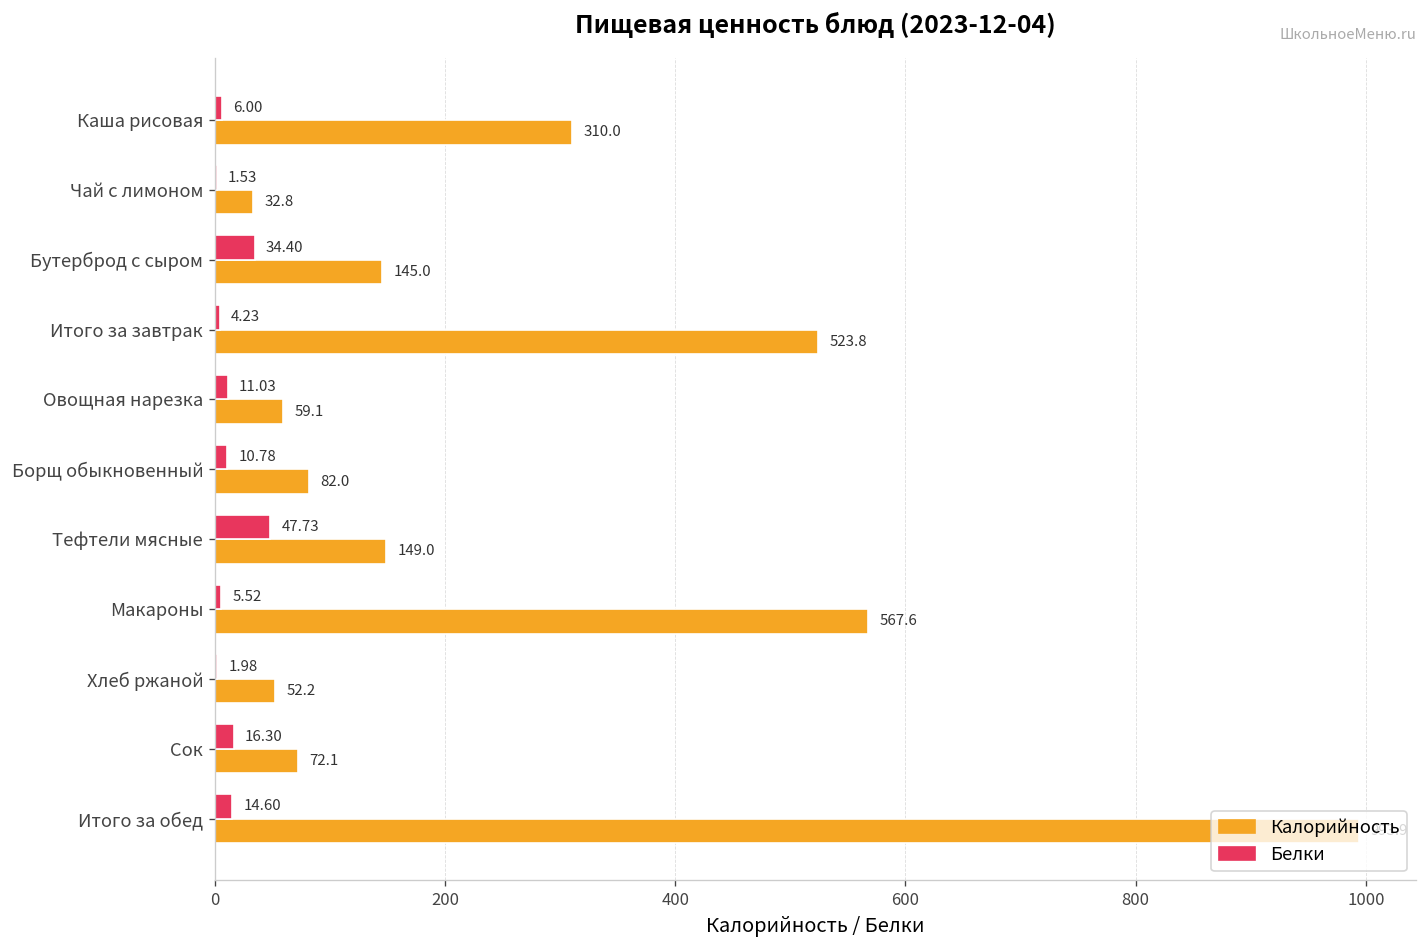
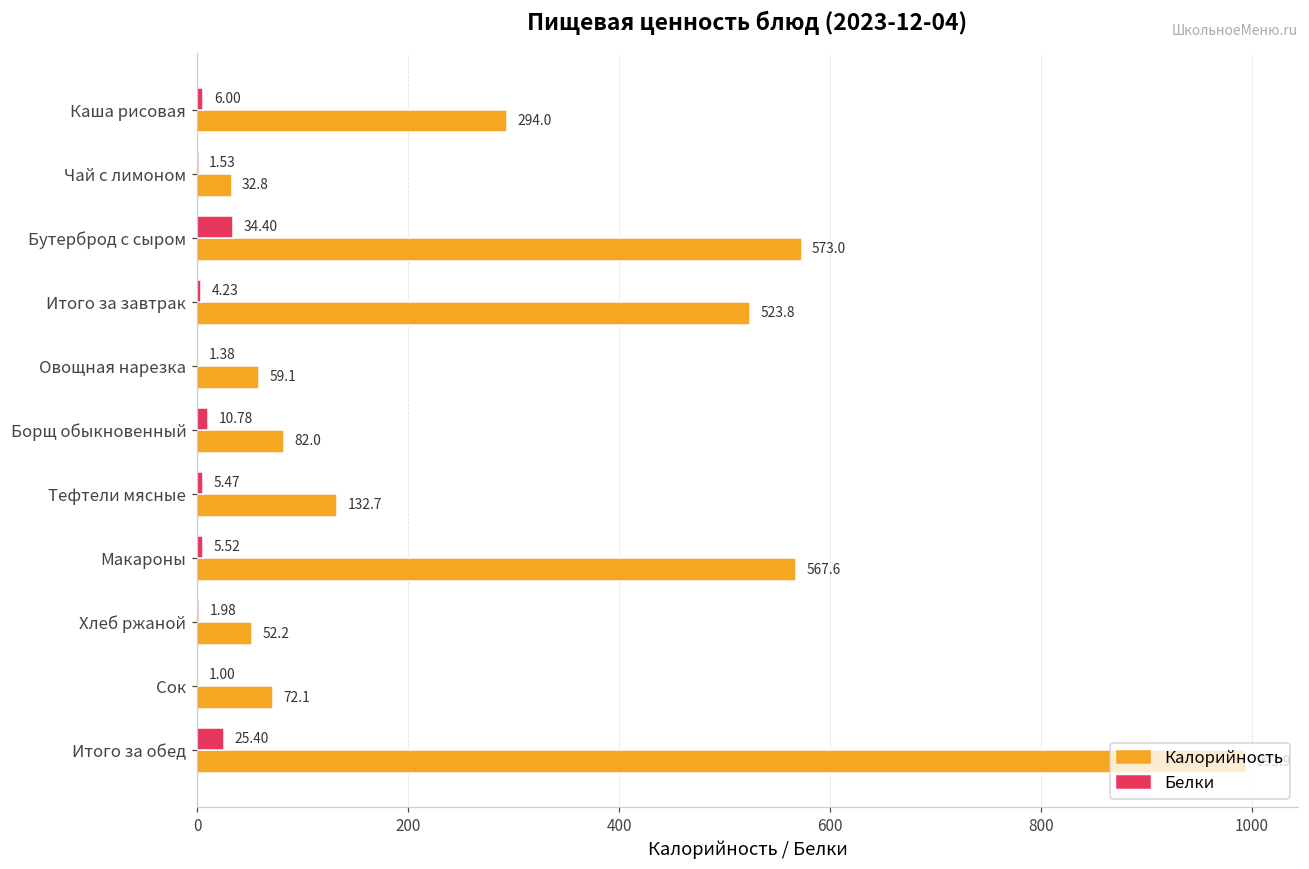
Калорийность, Каша рисовая: 310.0 -> 294.0
Калорийность, Бутерброд с сыром: 145.0 -> 573.0
Белки, Овощная нарезка: 11.03 -> 1.38
Белки, Тефтели мясные: 47.73 -> 5.47
Калорийность, Тефтели мясные: 149.0 -> 132.7
Белки, Сок: 16.30 -> 1.00
Белки, Итого за обед: 14.60 -> 25.40
